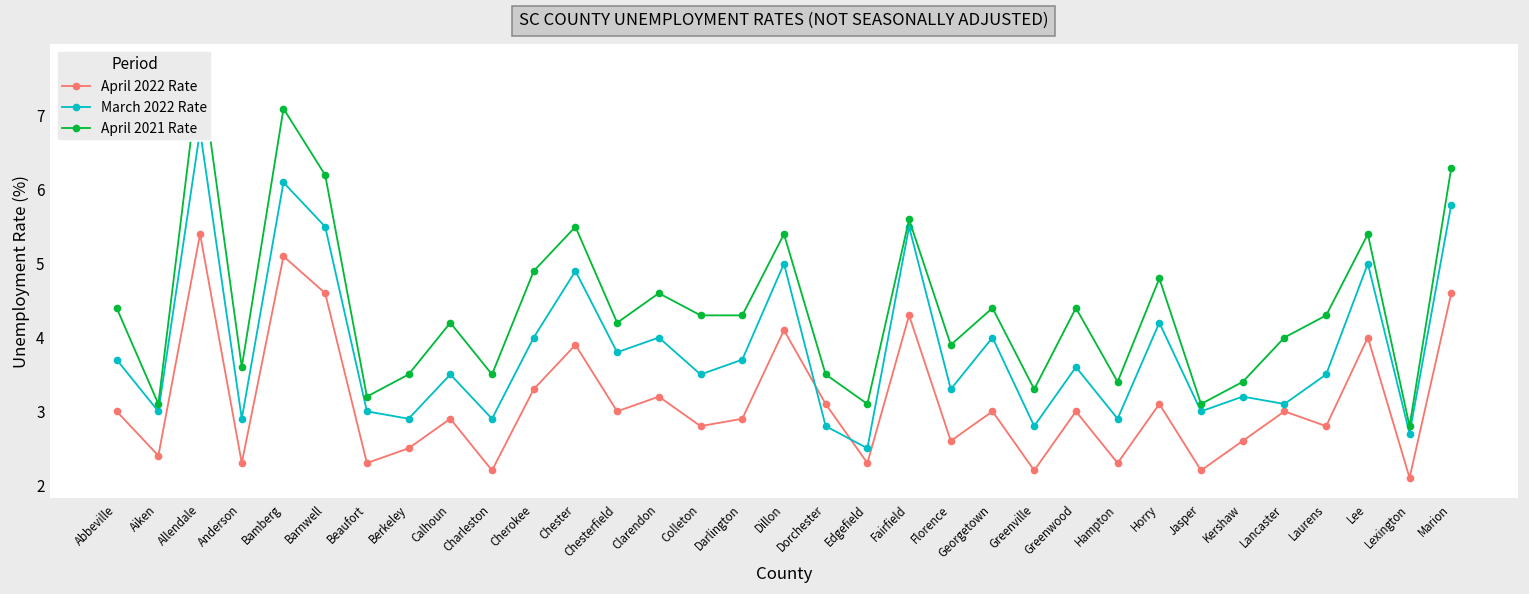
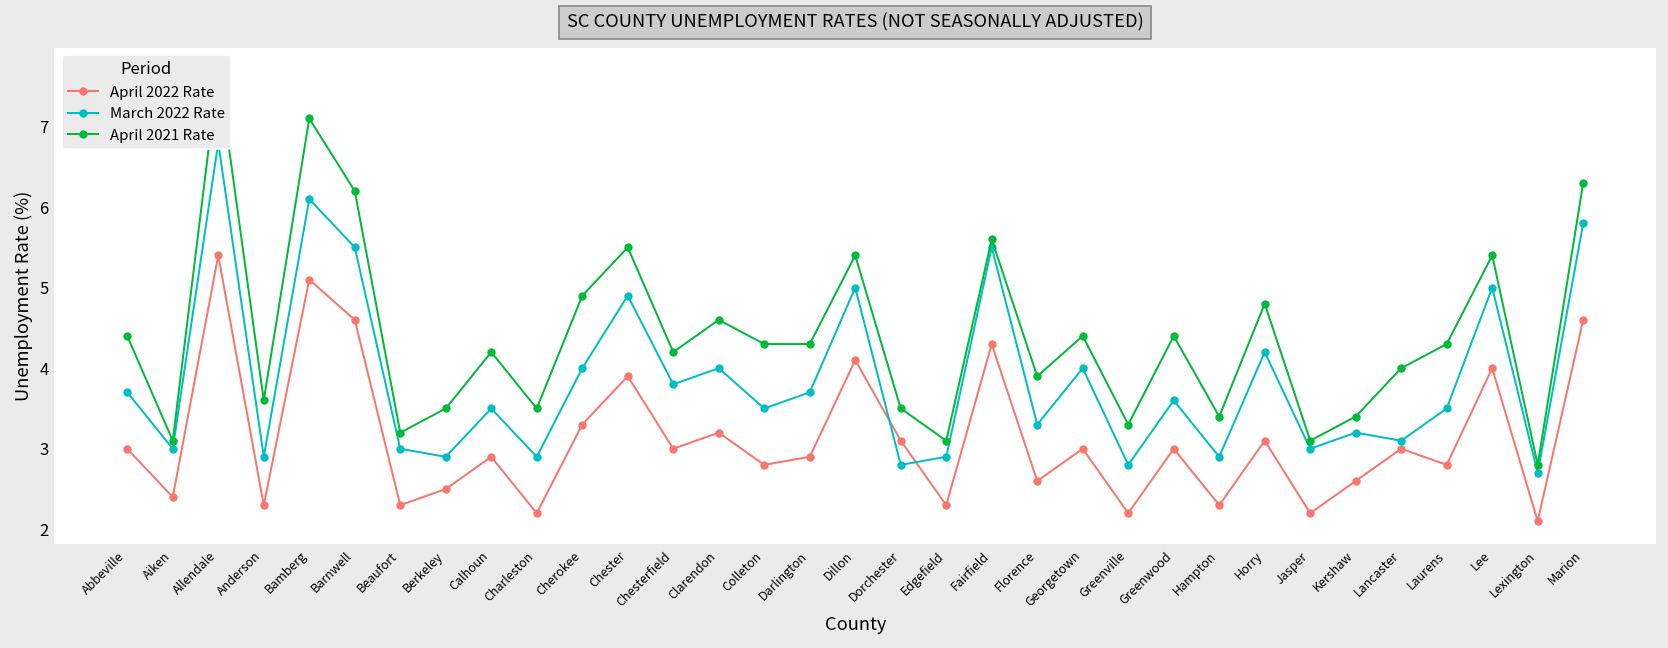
March 2022 Rate, Edgefield: 2.5 -> 2.9
